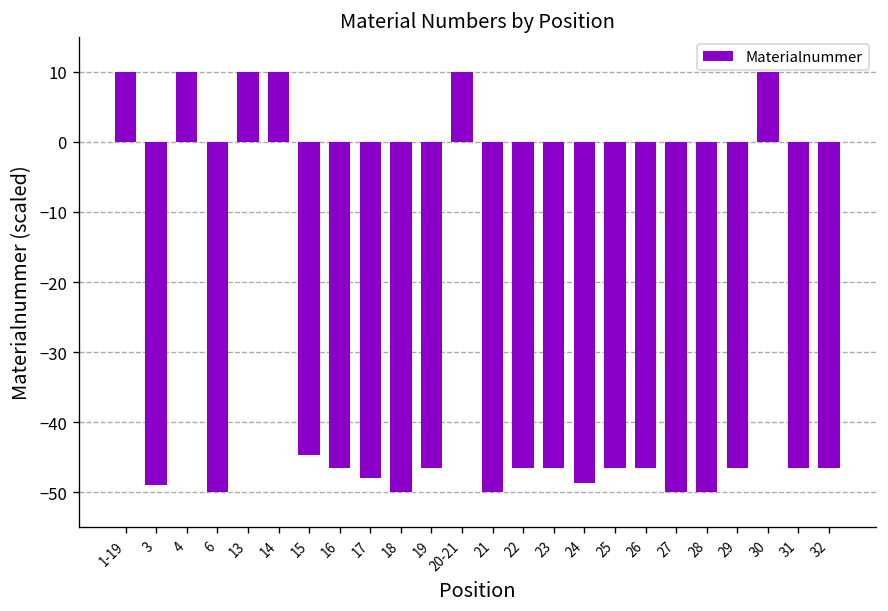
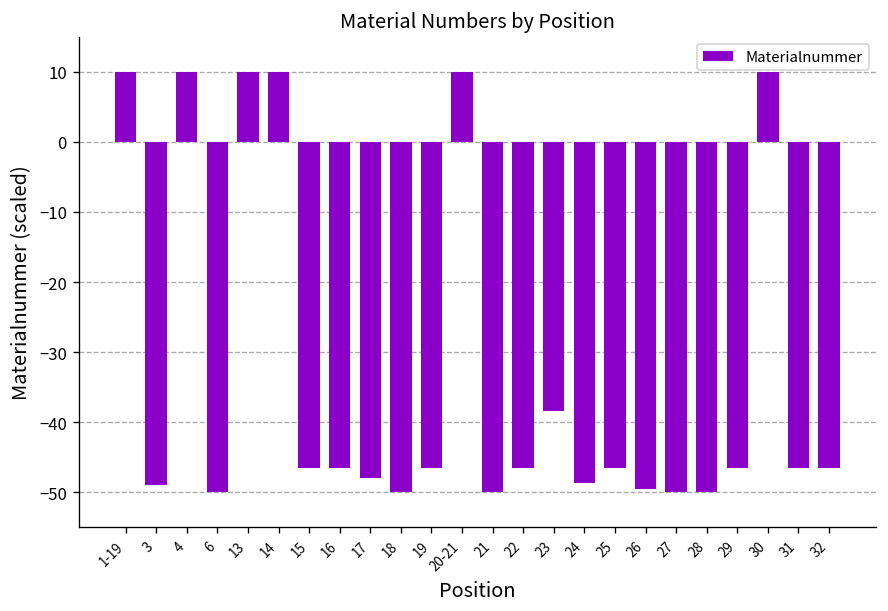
15: -45 -> -47
23: -47 -> -38
26: -47 -> -50
